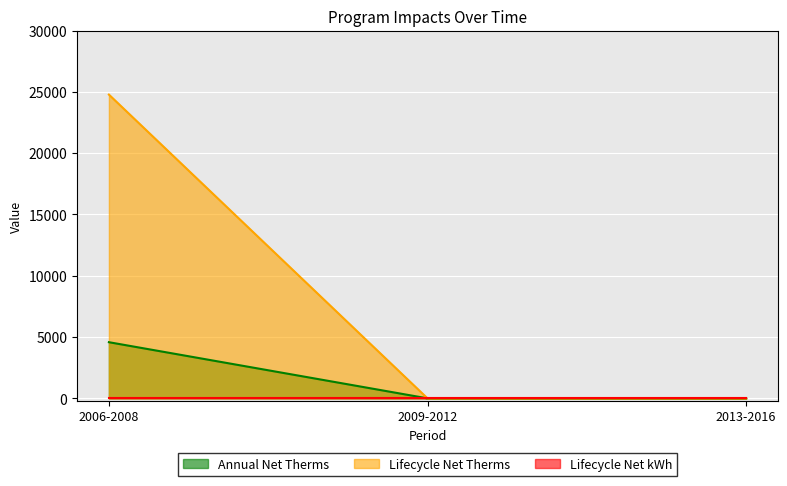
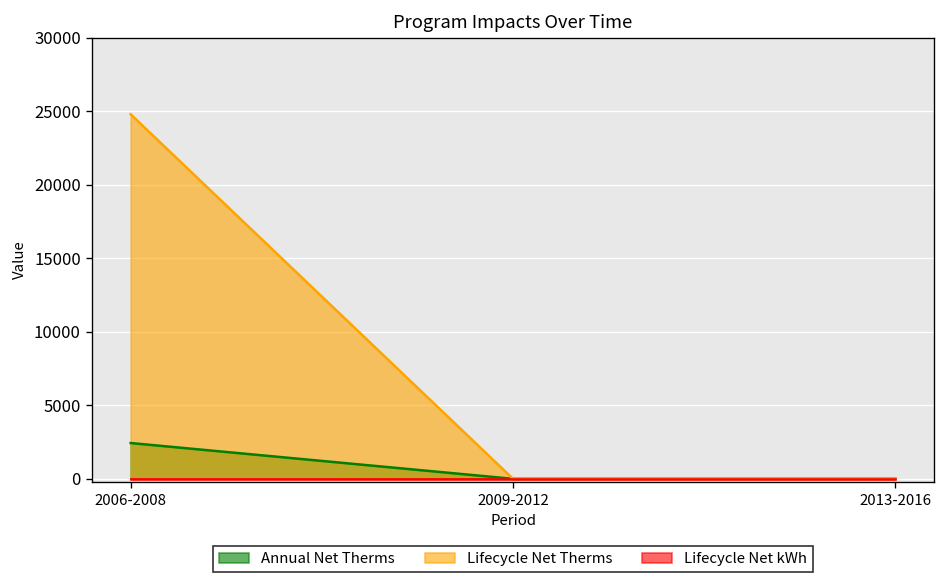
Annual Net Therms, 2006-2008: 4600 -> 2400
